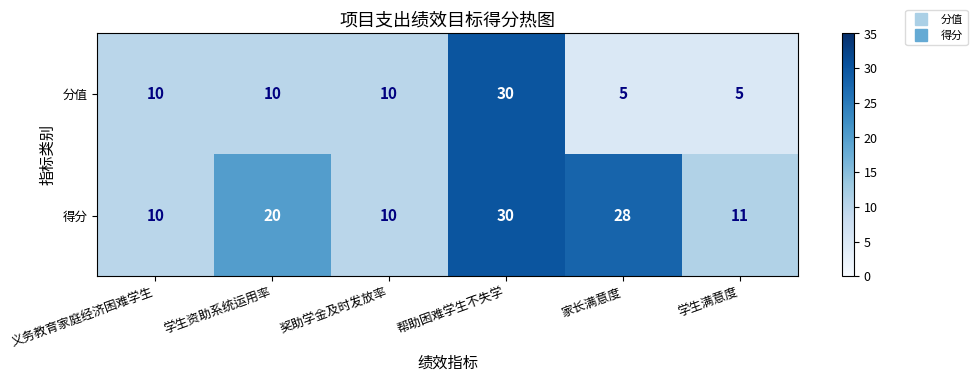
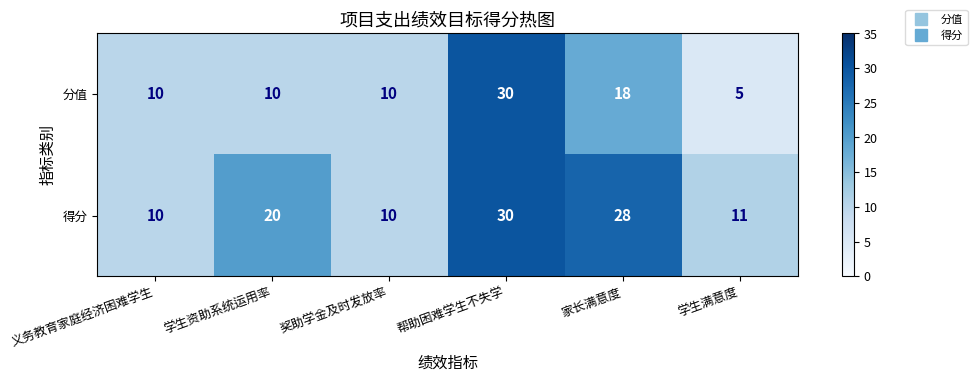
分值, 家长满意度: 5 -> 18
